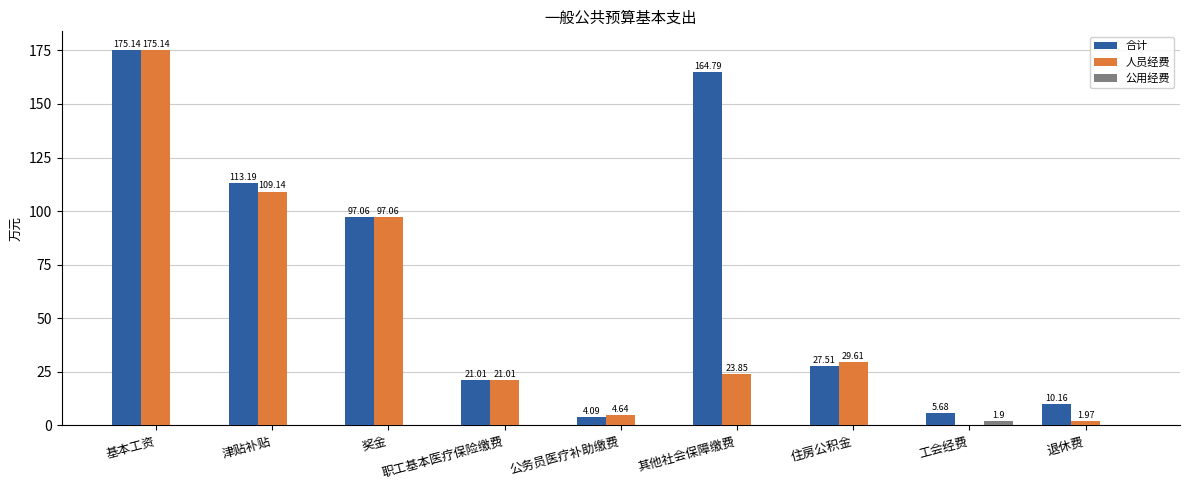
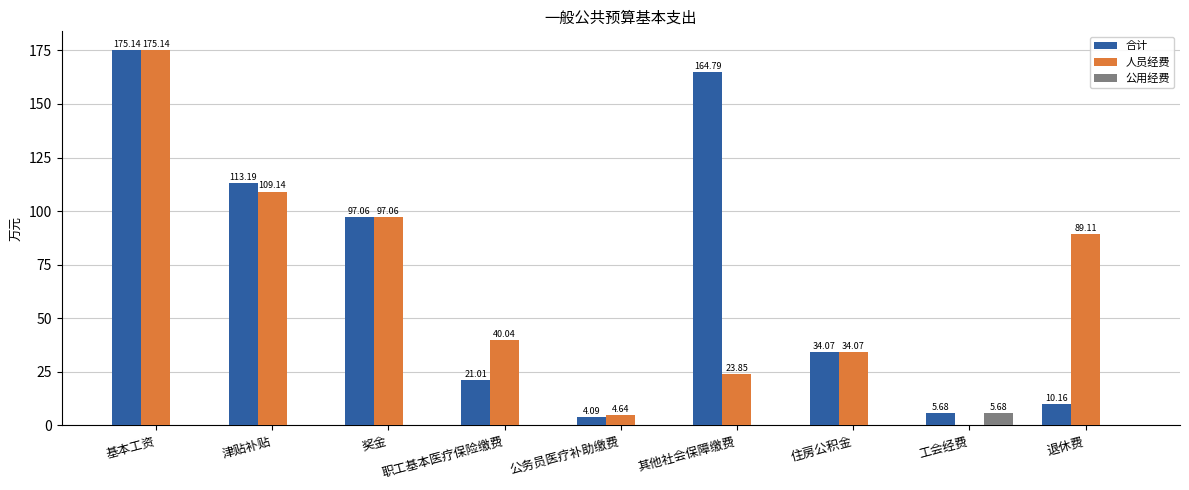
人员经费, 职工基本医疗保险缴费: 21.01 -> 40.04
合计, 住房公积金: 27.51 -> 34.07
人员经费, 住房公积金: 29.61 -> 34.07
公用经费, 工会经费: 1.9 -> 5.68
人员经费, 退休费: 1.97 -> 89.11
